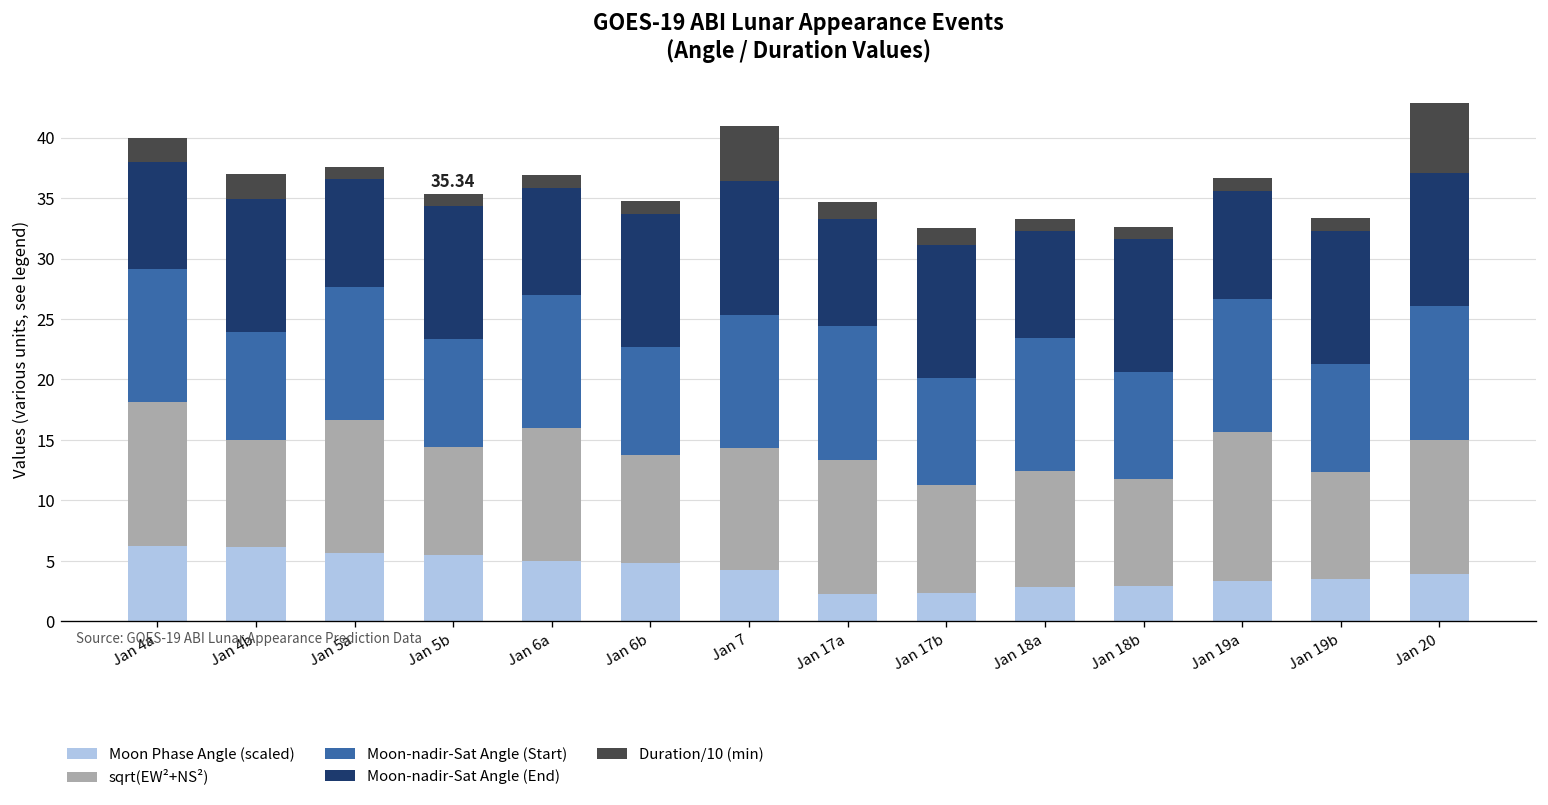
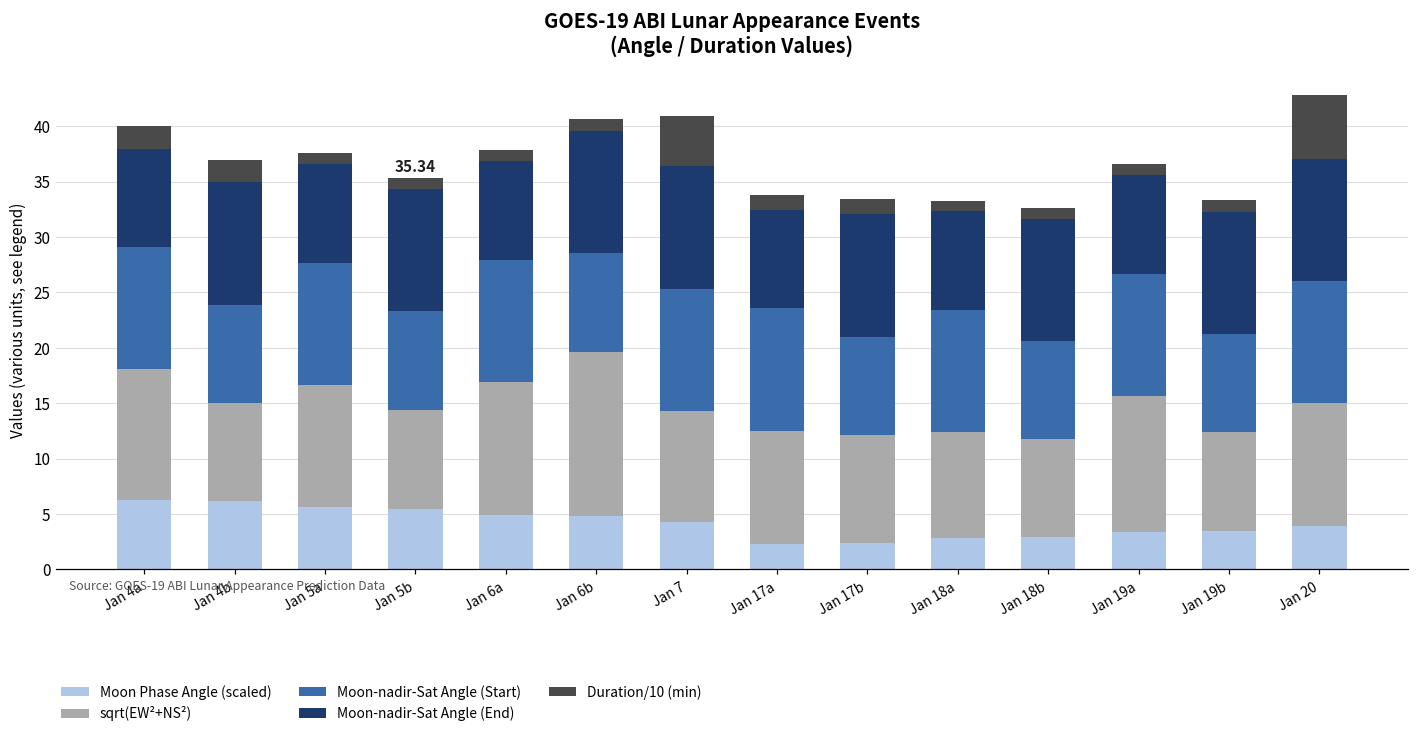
sqrt(EW²+NS²), Jan 6a: 11.0 -> 12.0
sqrt(EW²+NS²), Jan 6b: 8.9 -> 14.8
sqrt(EW²+NS²), Jan 17a: 11.1 -> 10.2
sqrt(EW²+NS²), Jan 17b: 8.9 -> 9.8
